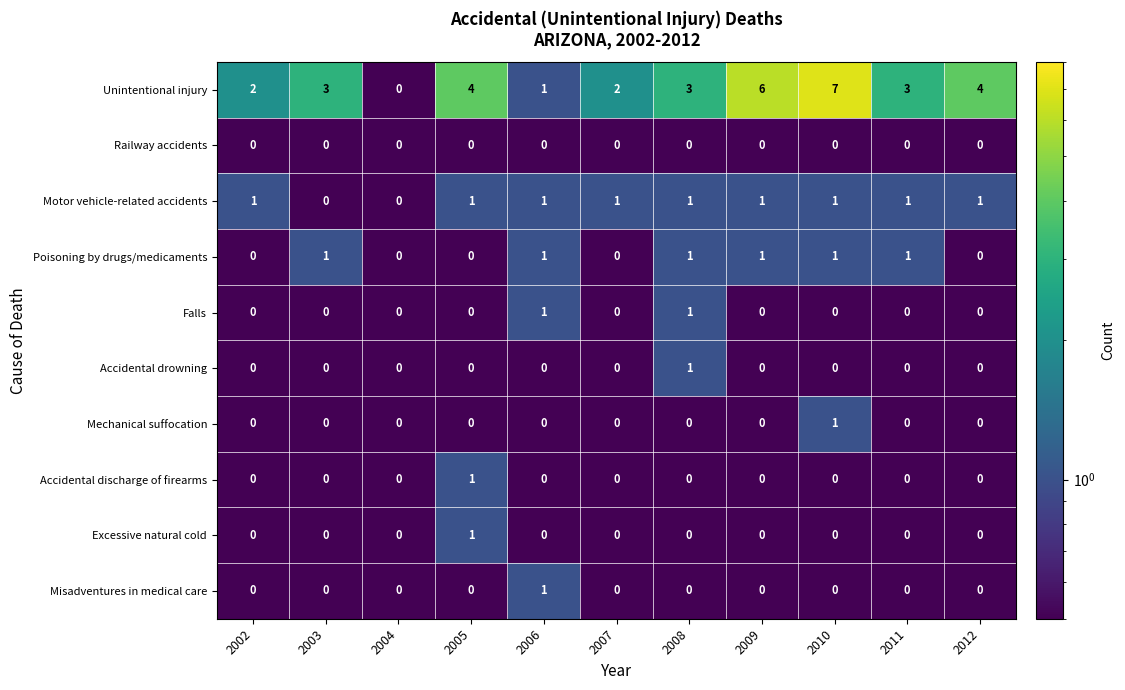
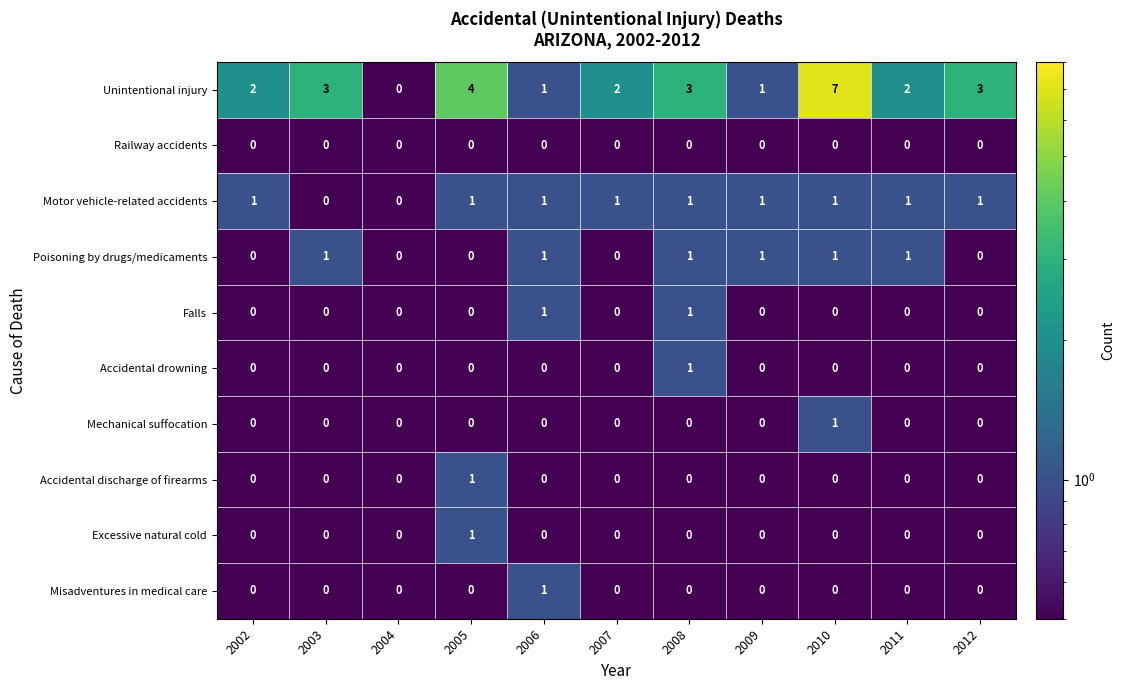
Unintentional injury, 2009: 6 -> 1
Unintentional injury, 2011: 3 -> 2
Unintentional injury, 2012: 4 -> 3
